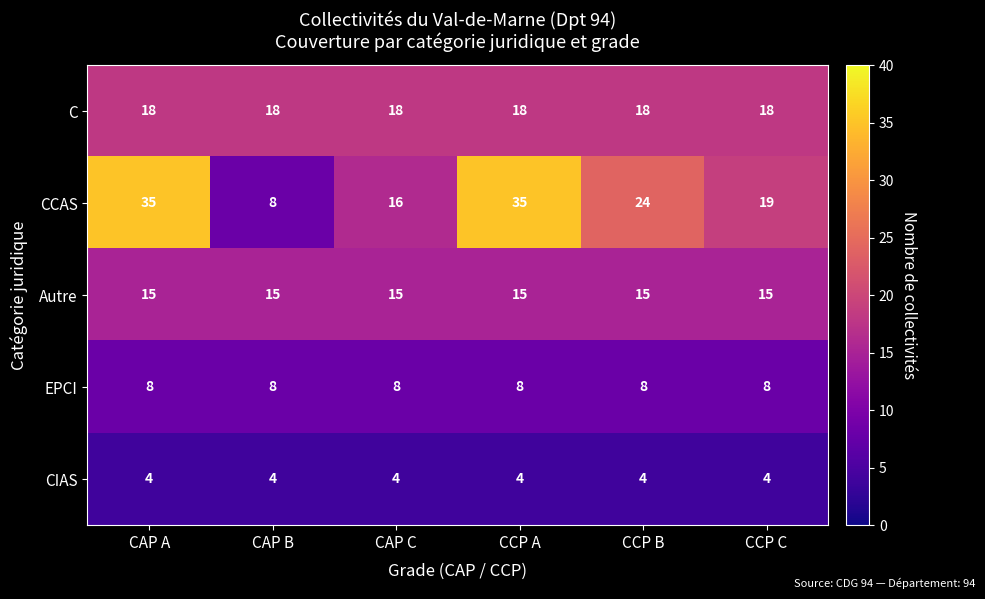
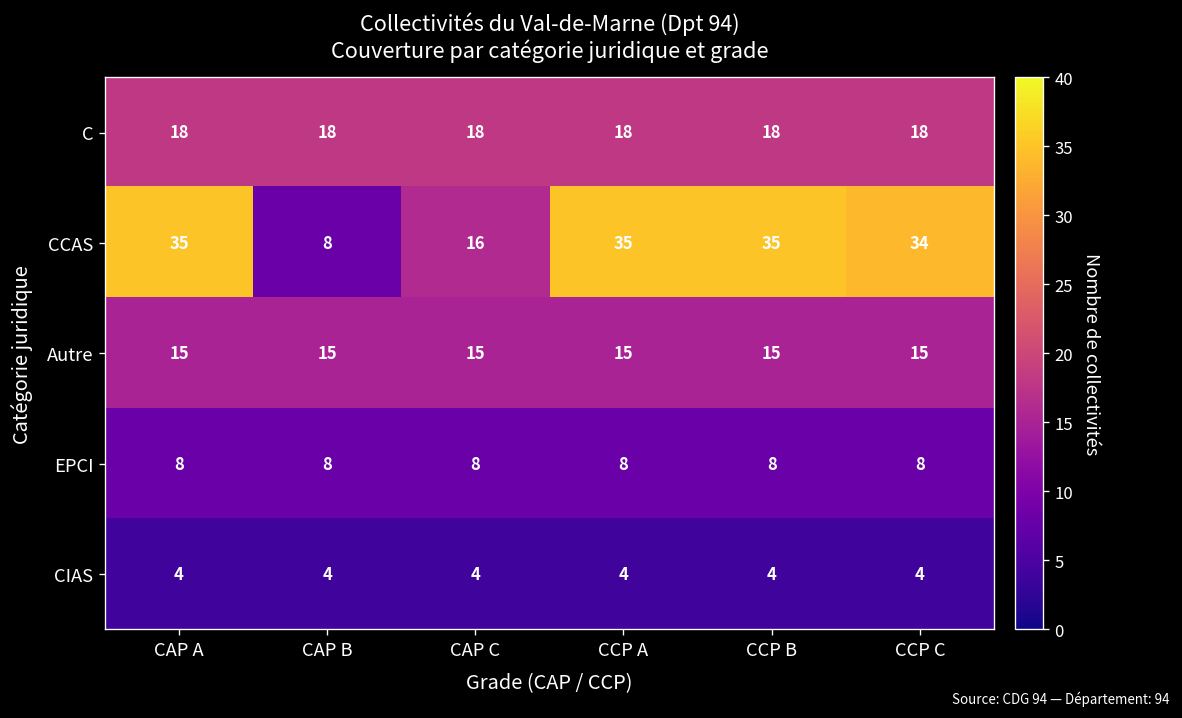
CCAS, CCP B: 24 -> 35
CCAS, CCP C: 19 -> 34
